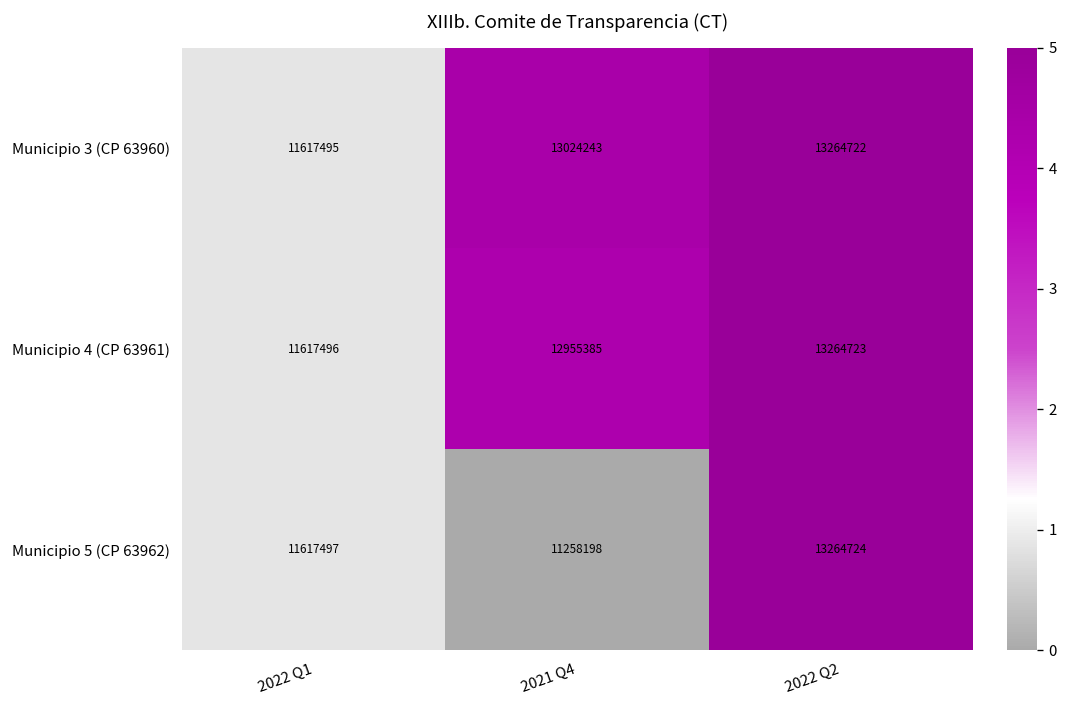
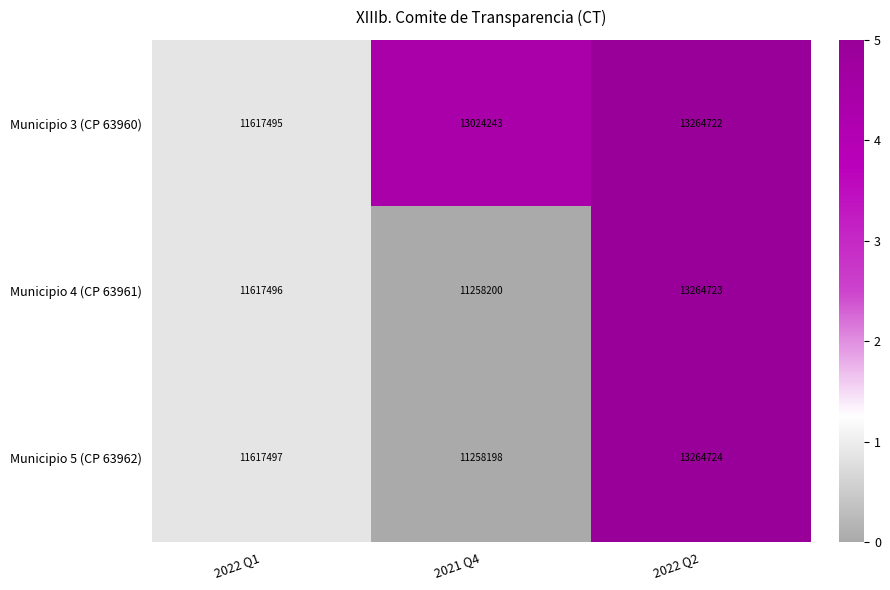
Municipio 4 (CP 63961), 2021 Q4: 12955385 -> 11258200
